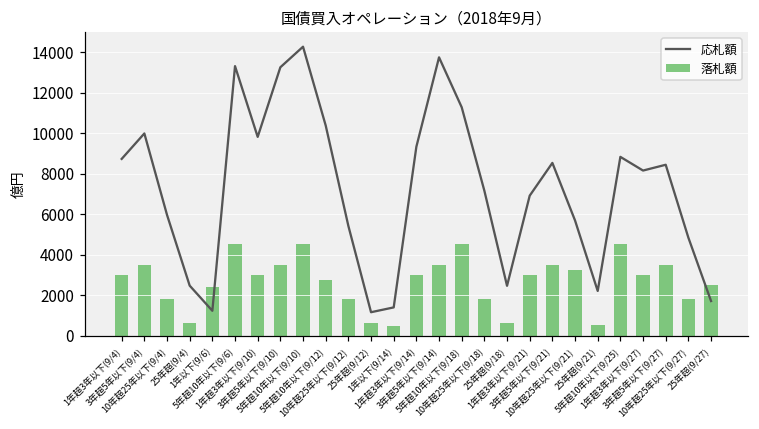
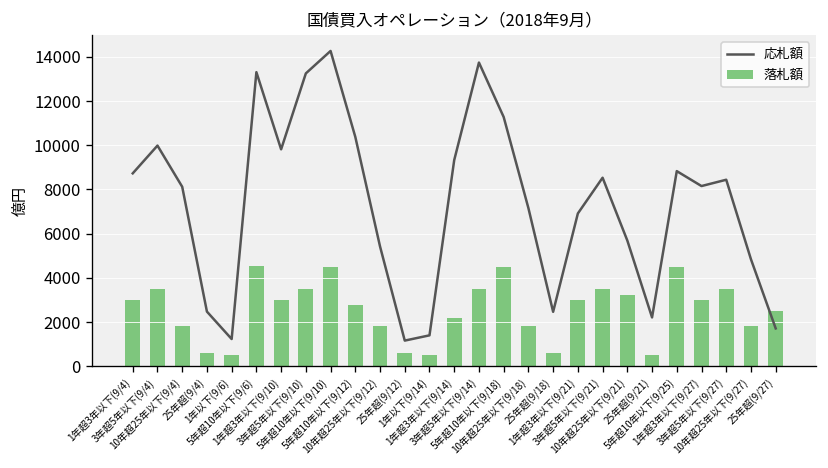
応札額, 10年超25年以下(9/4): 6000 -> 8100
落札額, 1年以下(9/6): 2400 -> 500
落札額, 1年超3年以下(9/14): 3000 -> 2200
